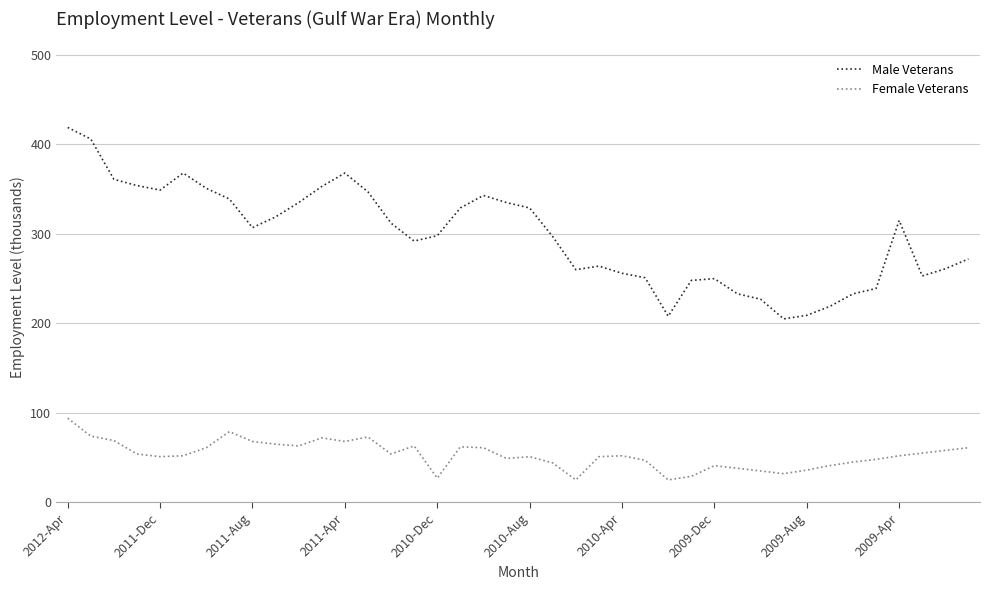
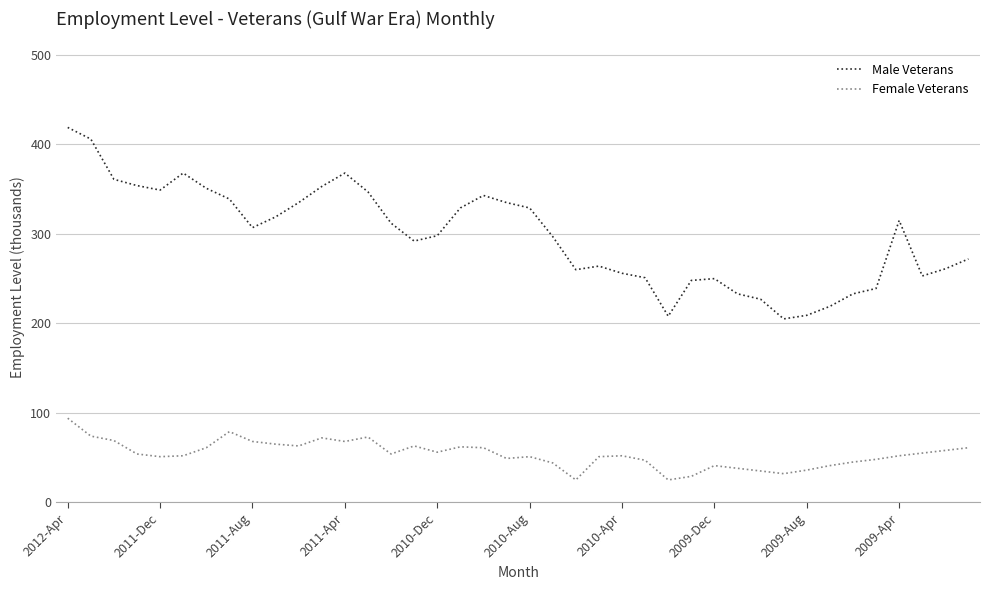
Female Veterans, 2010-Dec: 30 -> 60
